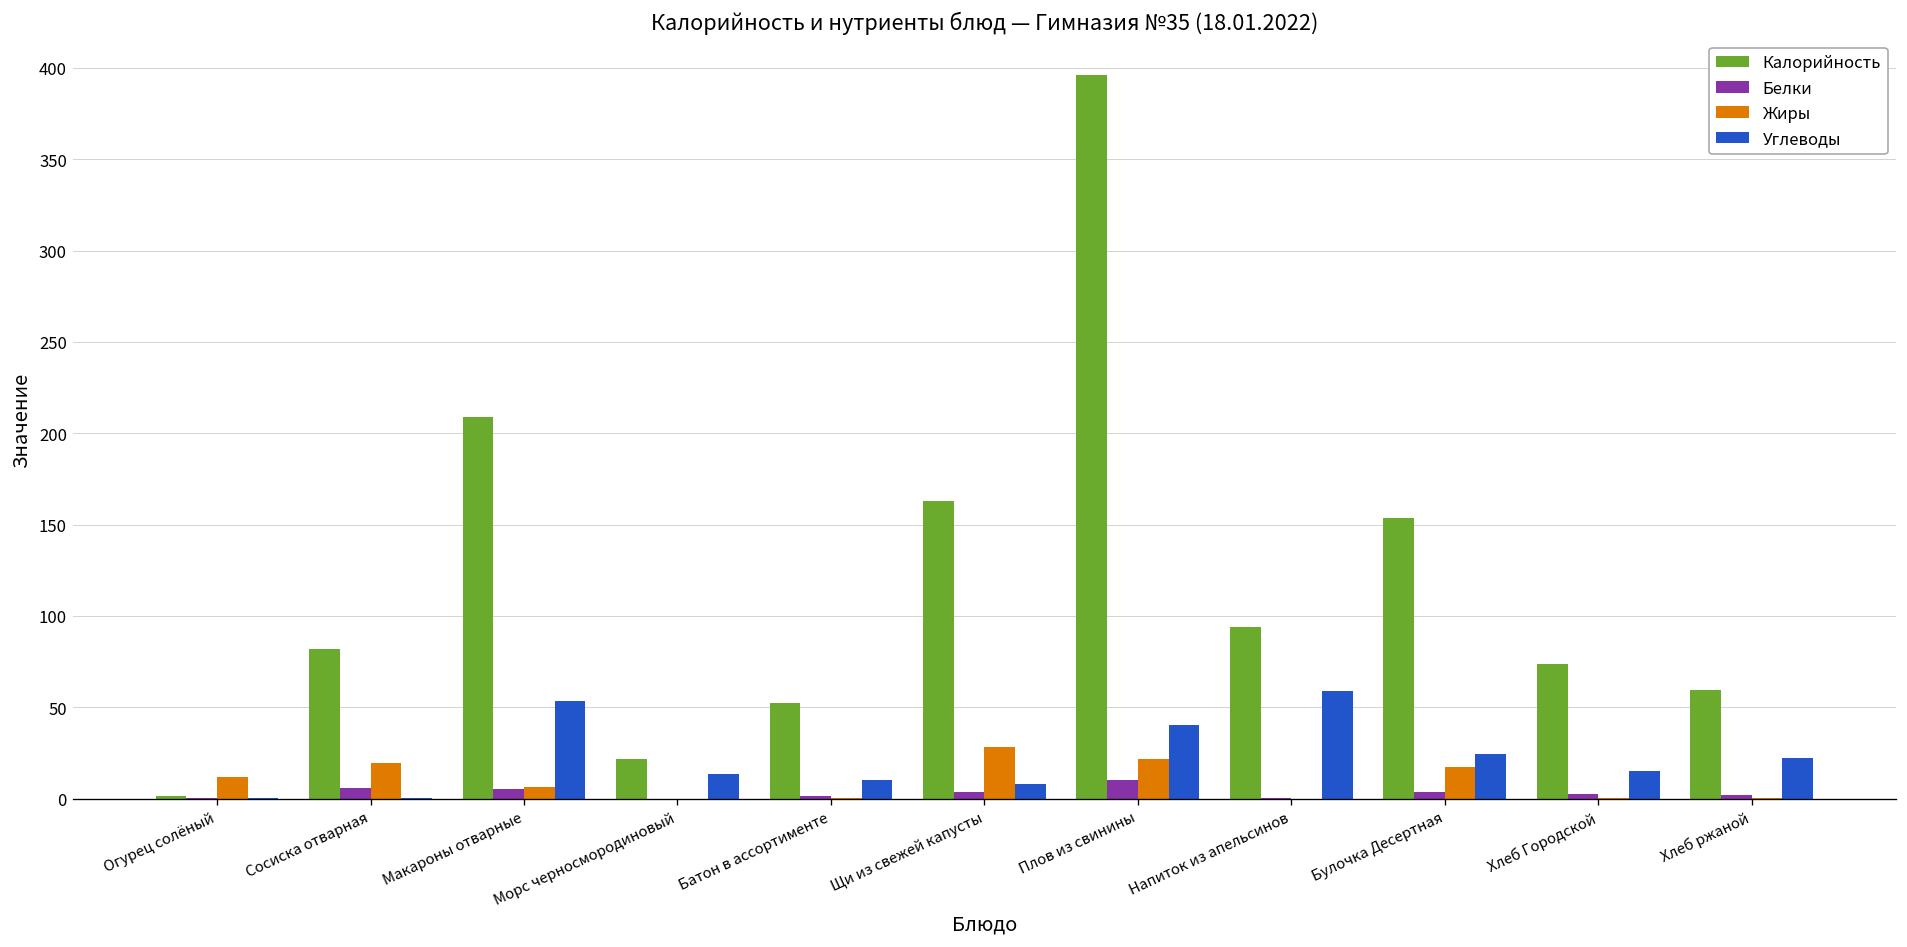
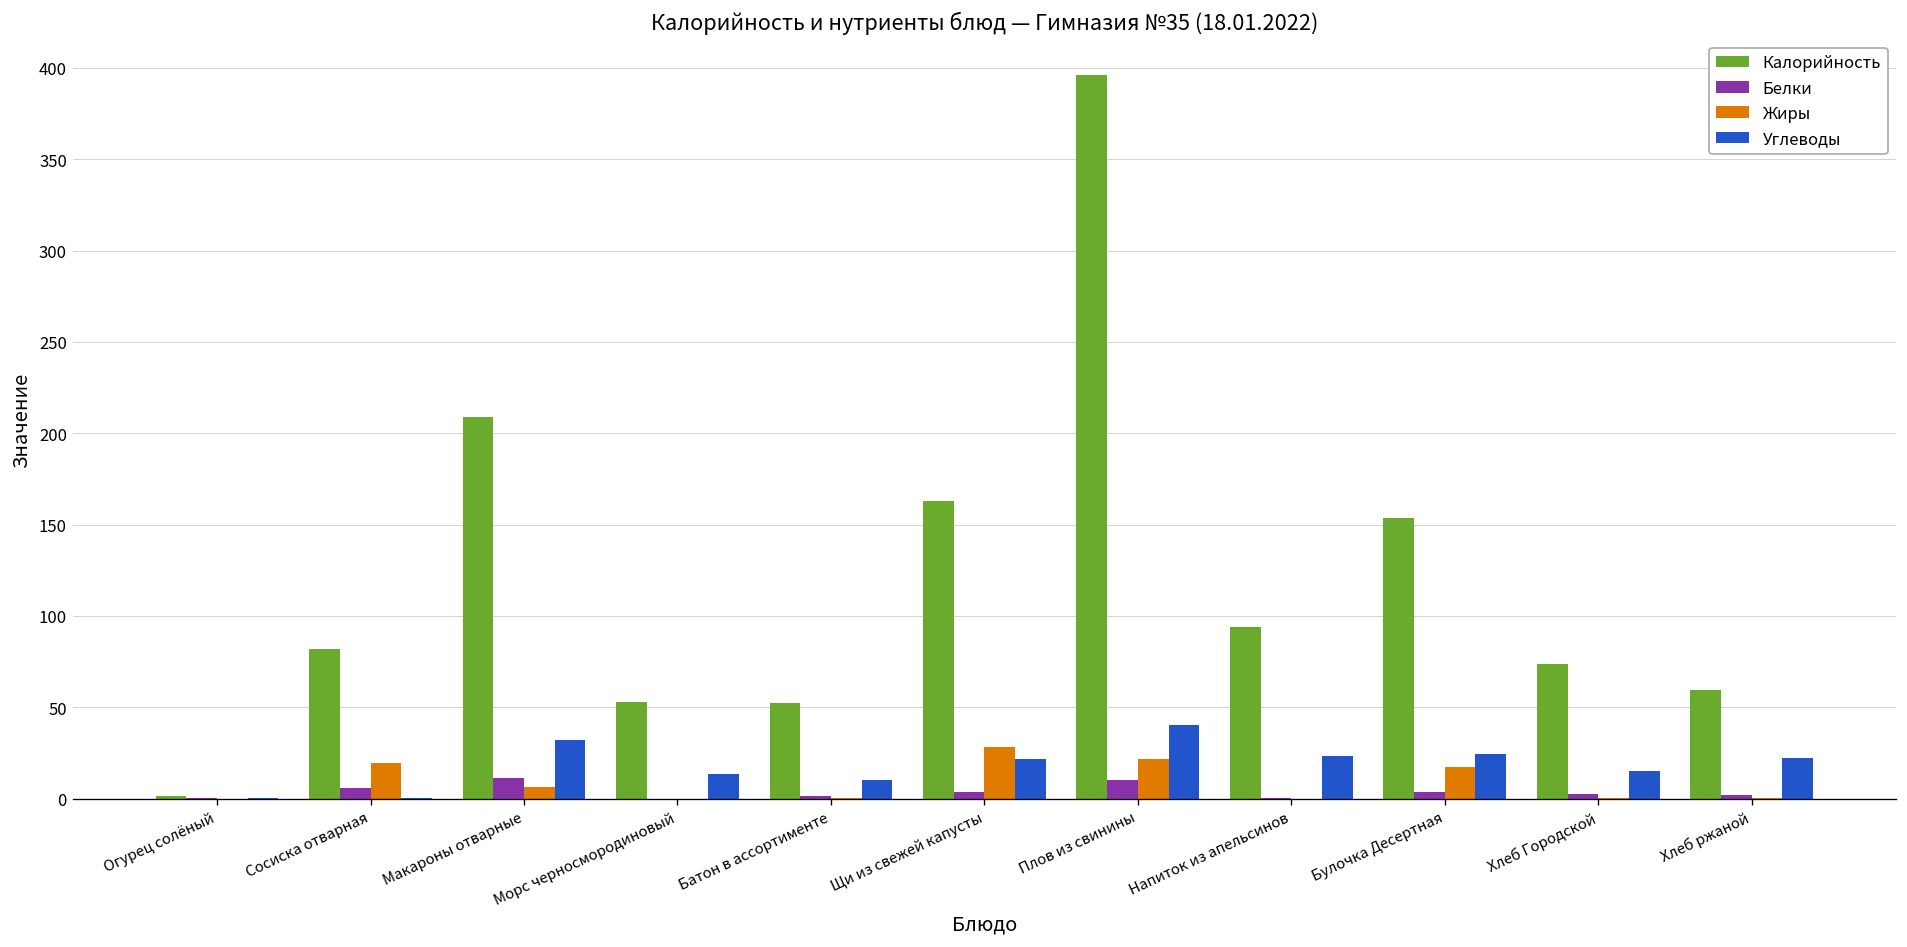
Жиры, Огурец солёный: 12 -> 0
Белки, Макароны отварные: 5 -> 11
Углеводы, Макароны отварные: 53 -> 32
Калорийность, Морс черносмородиновый: 22 -> 53
Углеводы, Щи из свежей капусты: 8 -> 22
Углеводы, Напиток из апельсинов: 59 -> 23
